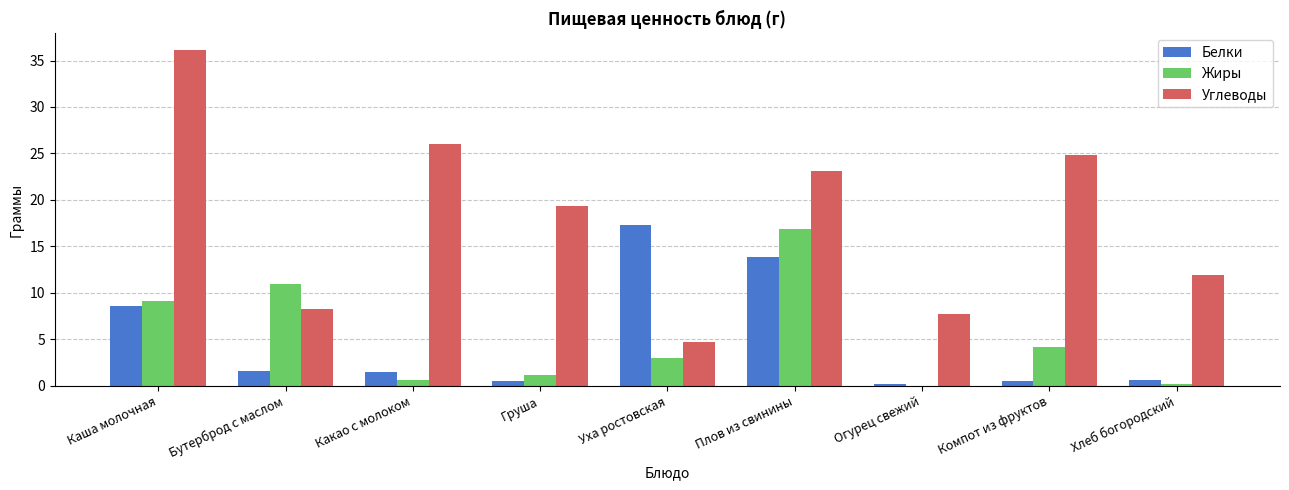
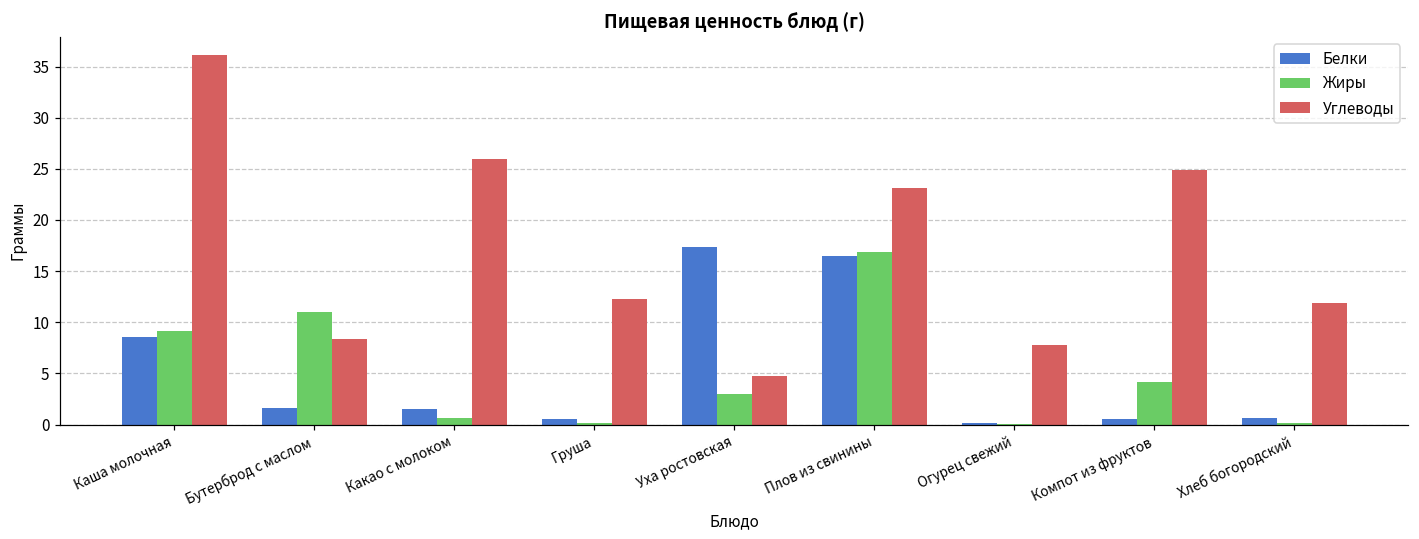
Жиры, Груша: 1 -> 0
Углеводы, Груша: 19 -> 12
Белки, Плов из свинины: 14 -> 16
